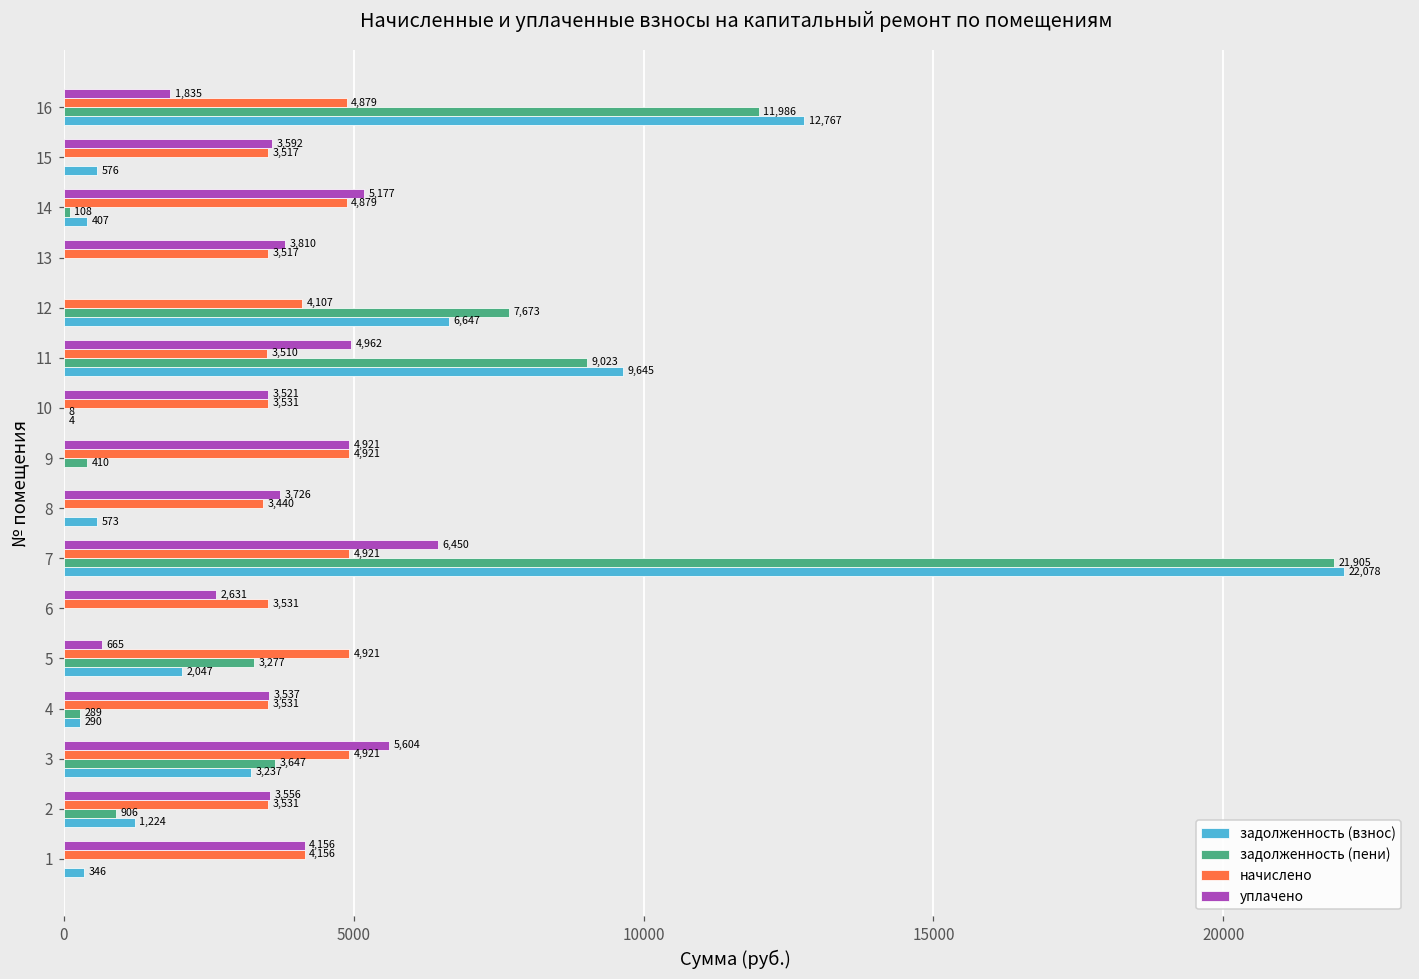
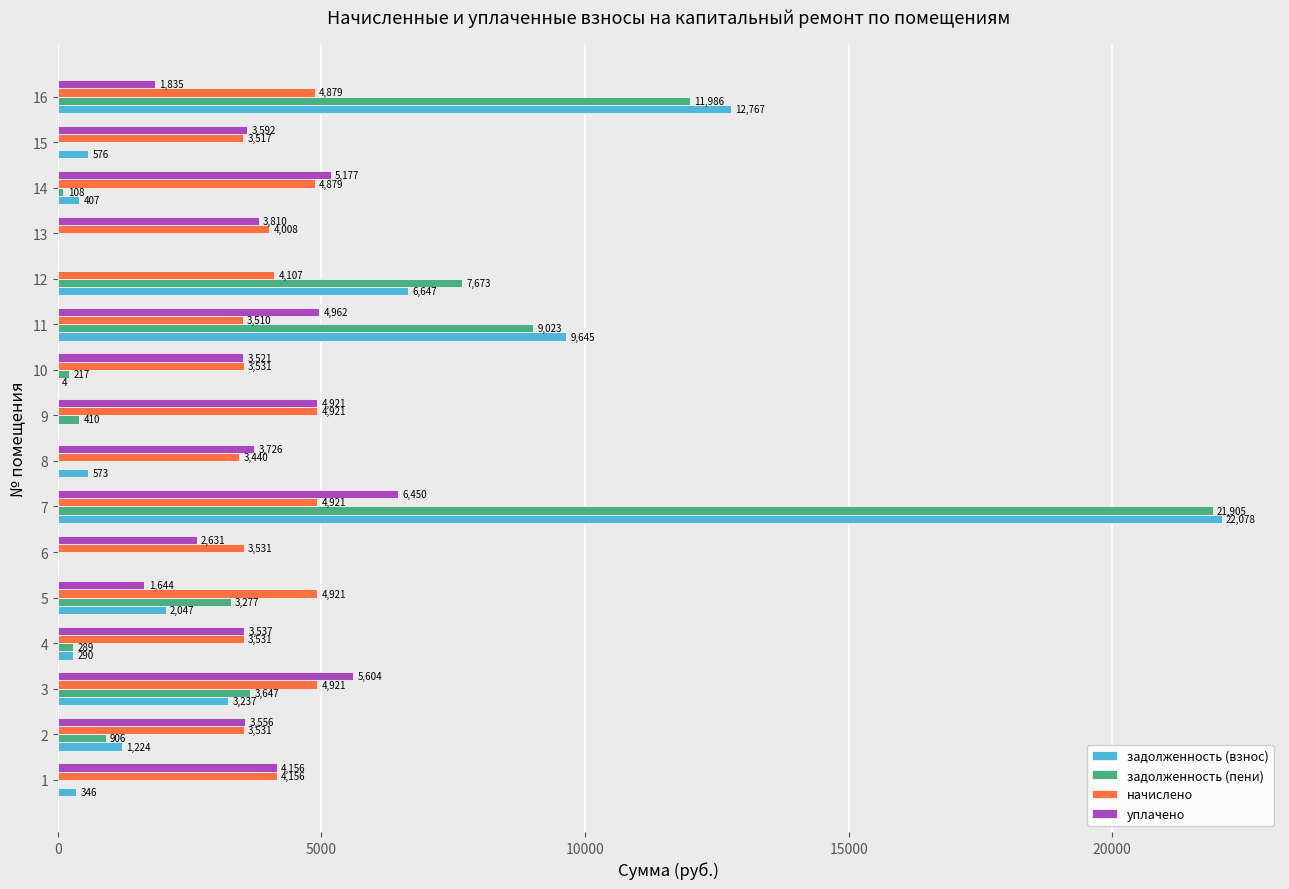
начислено, 13: 3,517 -> 4,008
задолженность (пени), 10: 8 -> 217
уплачено, 5: 665 -> 1,644
